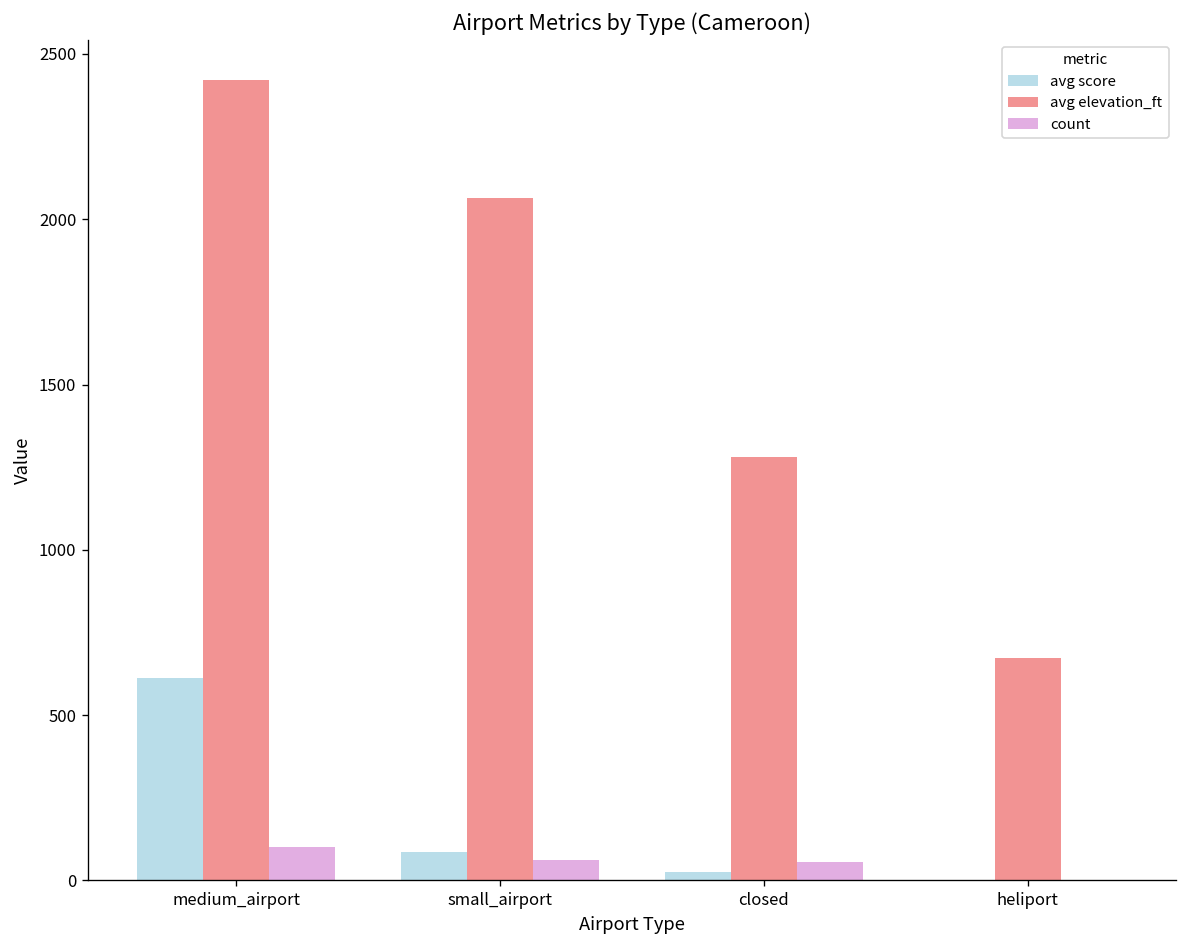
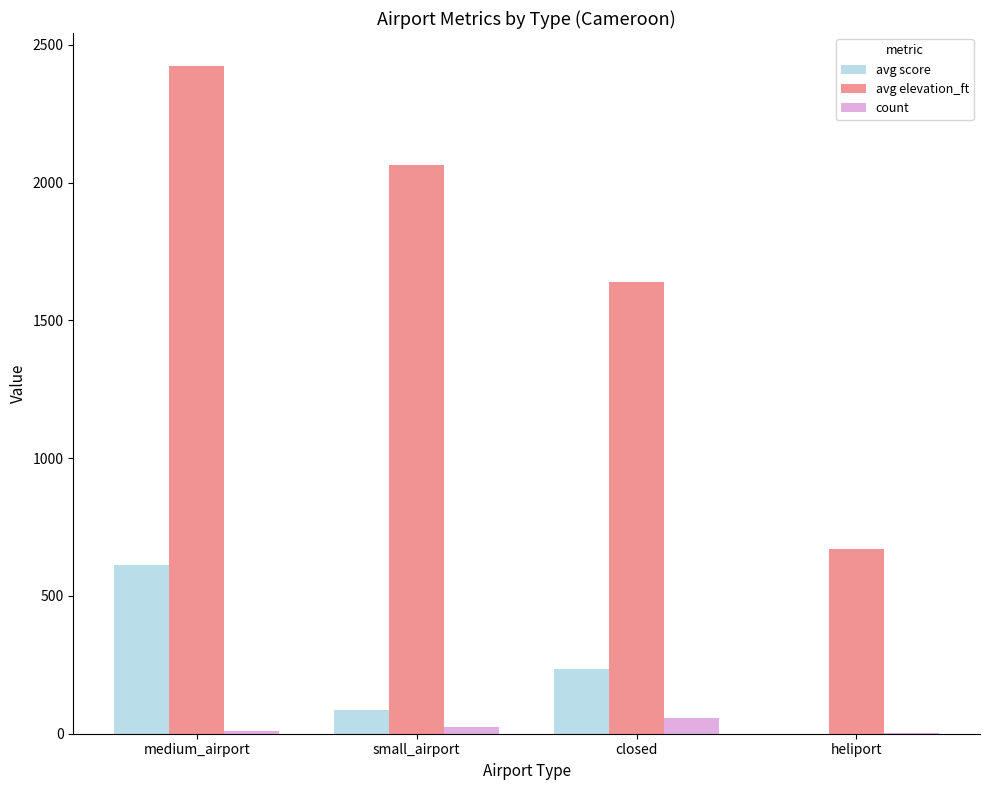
count, medium_airport: 100 -> 10
count, small_airport: 60 -> 30
avg score, closed: 30 -> 240
avg elevation_ft, closed: 1280 -> 1640
